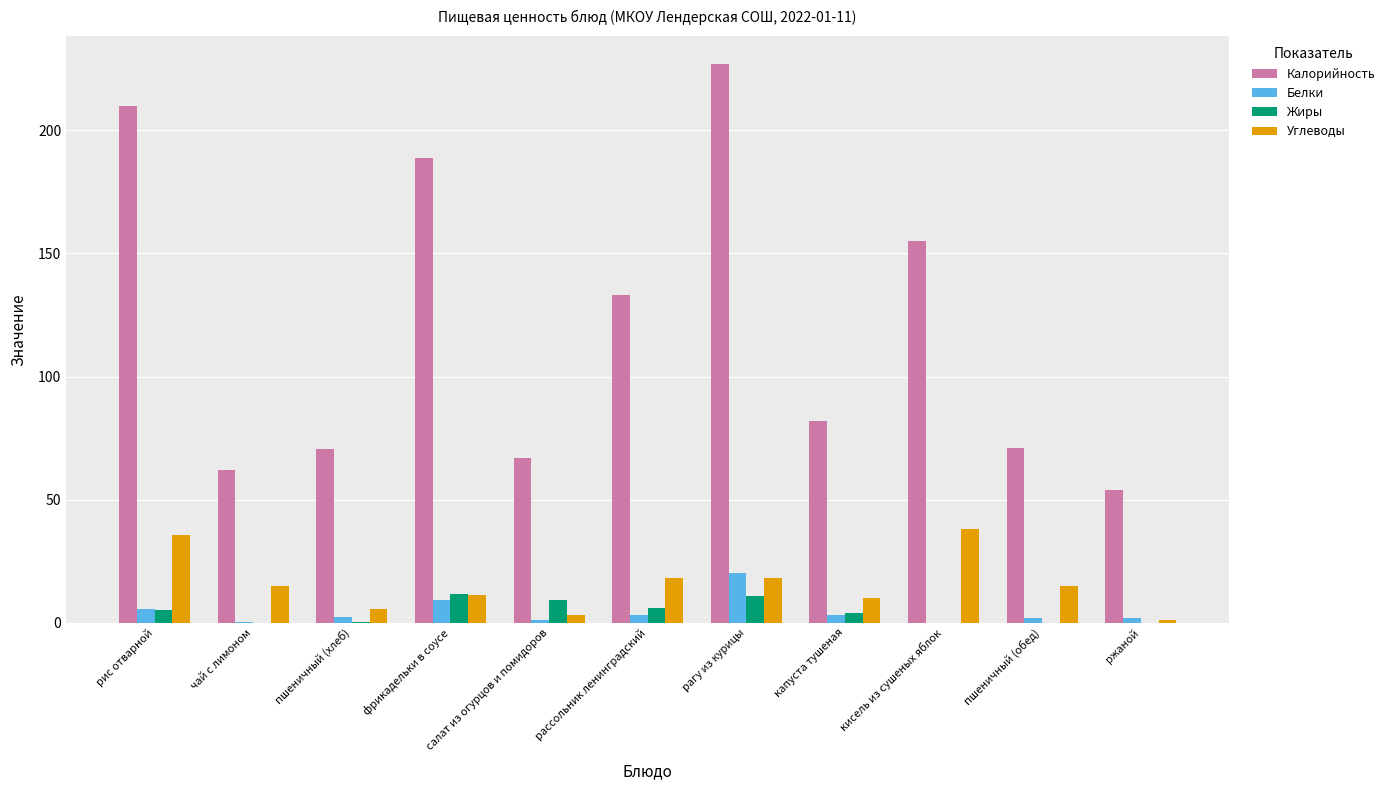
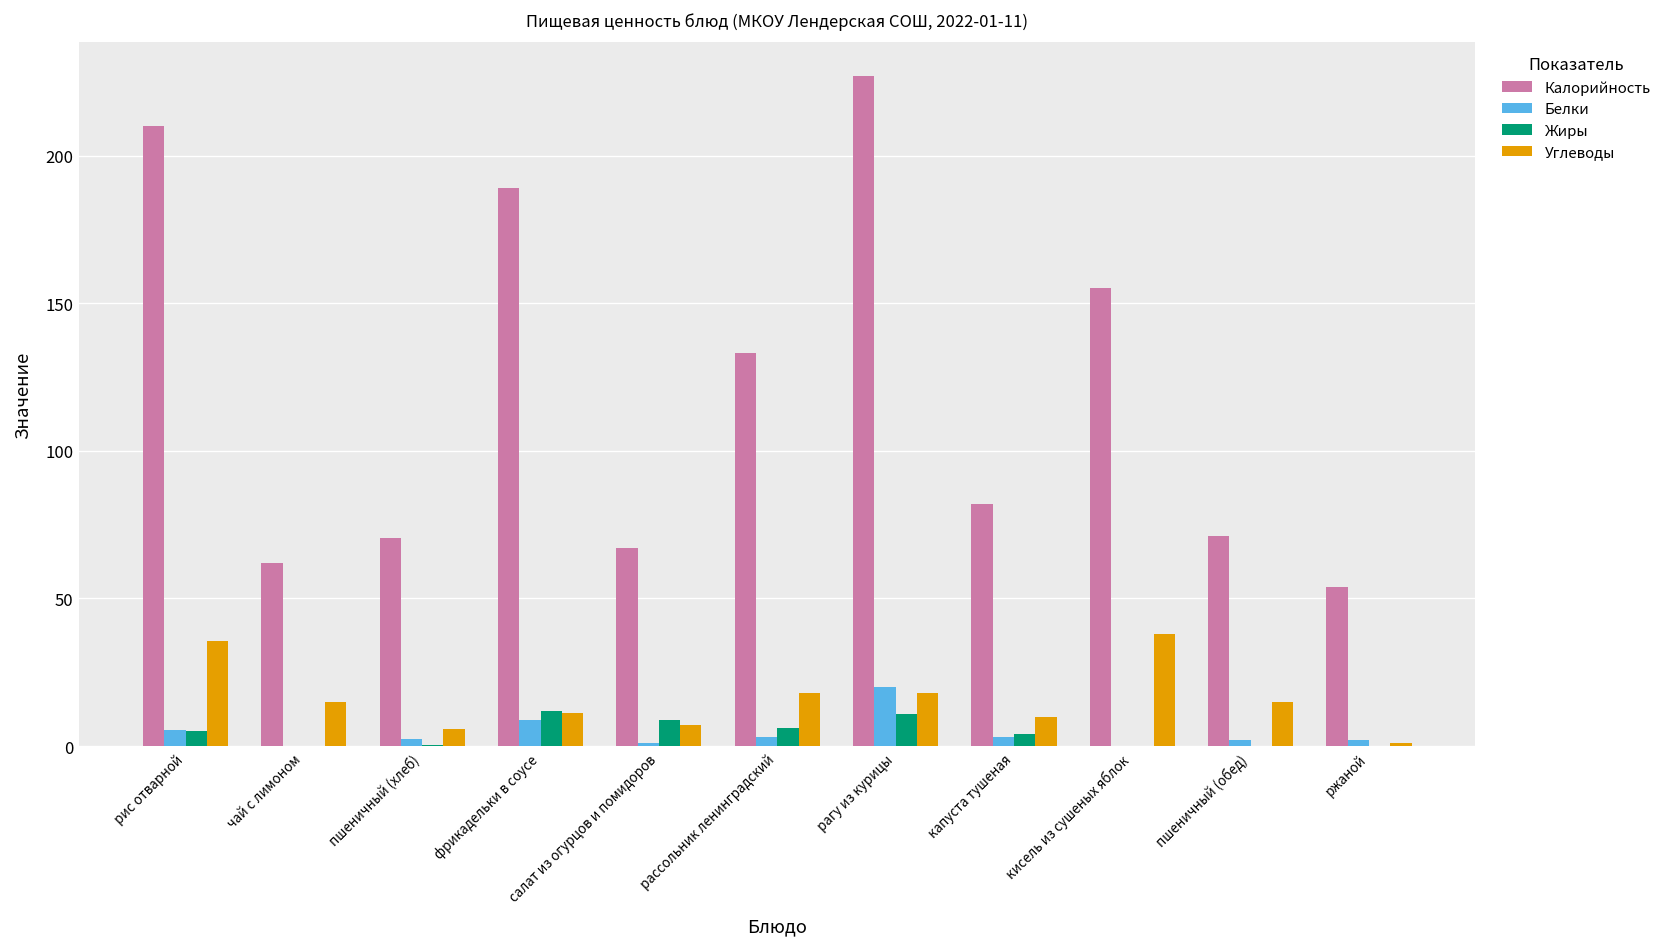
Углеводы, салат из огурцов и помидоров: 3 -> 7
